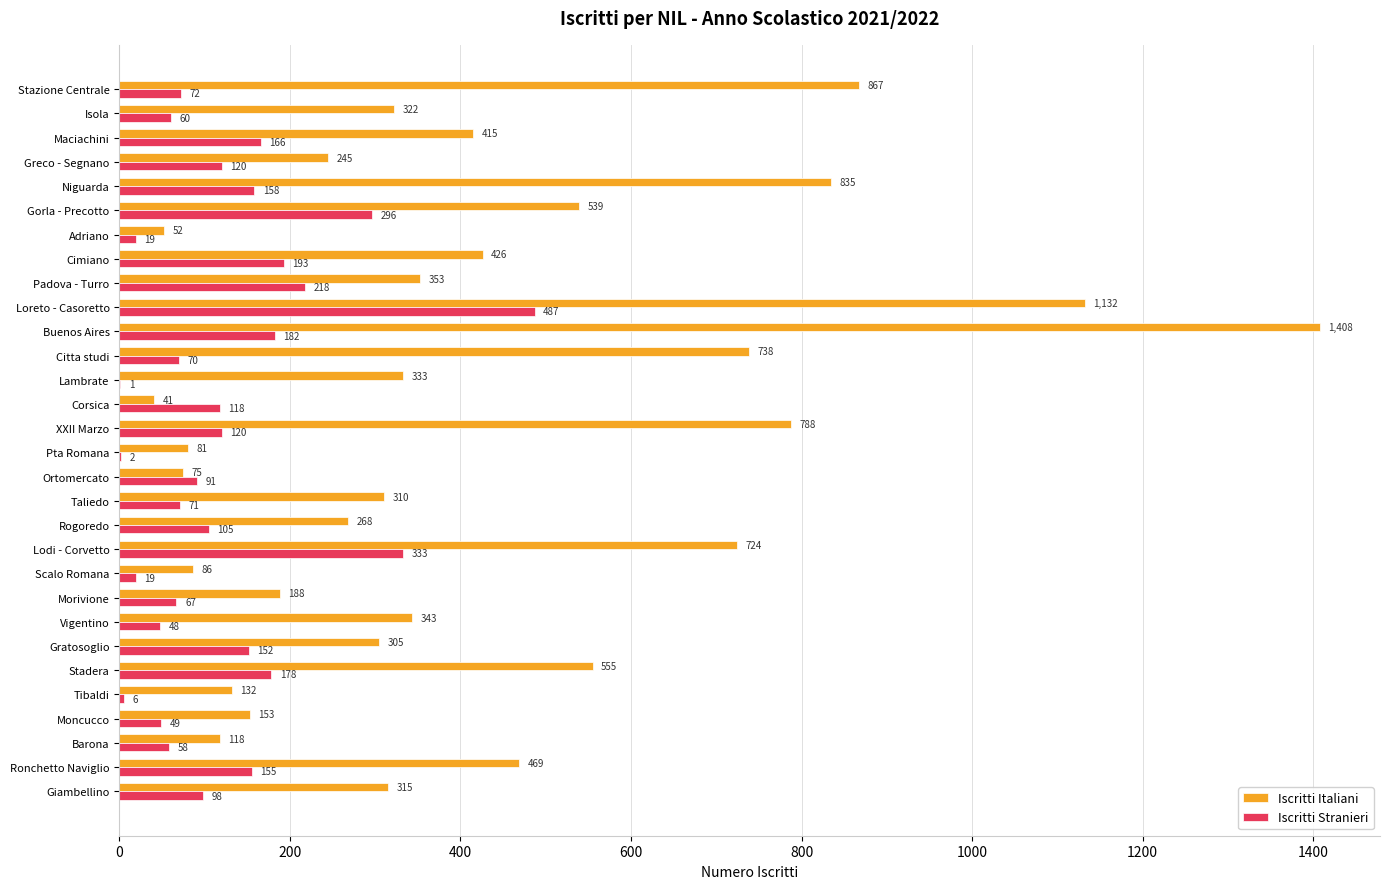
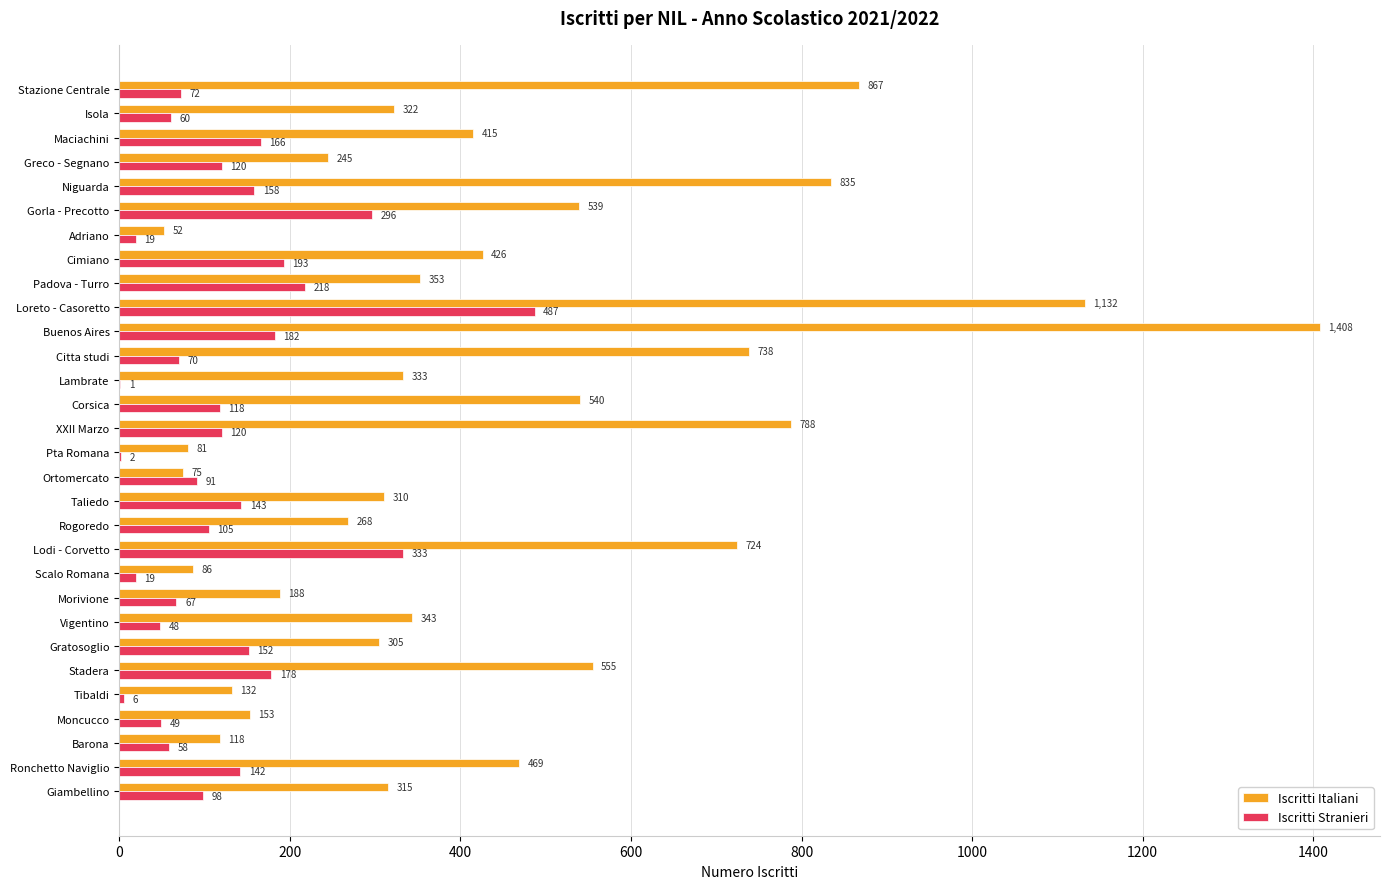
Iscritti Italiani, Corsica: 41 -> 540
Iscritti Stranieri, Taliedo: 71 -> 143
Iscritti Stranieri, Ronchetto Naviglio: 155 -> 142
